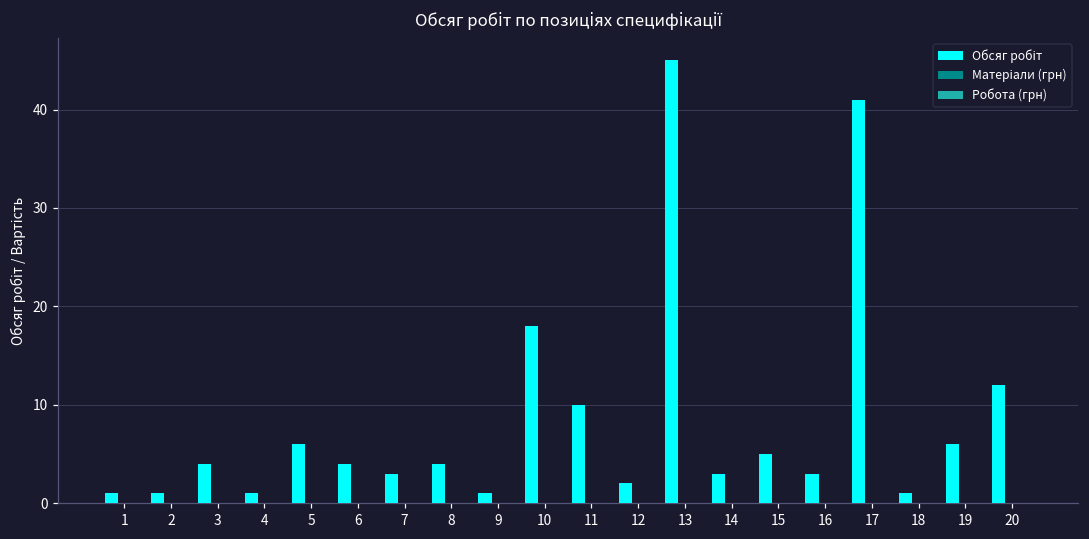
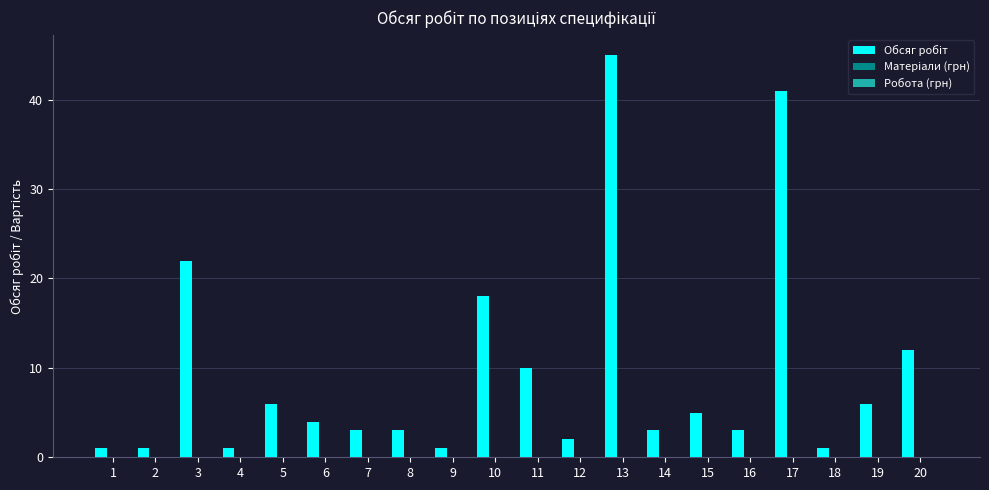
Обсяг робіт, 3: 4 -> 22
Обсяг робіт, 8: 4 -> 3
